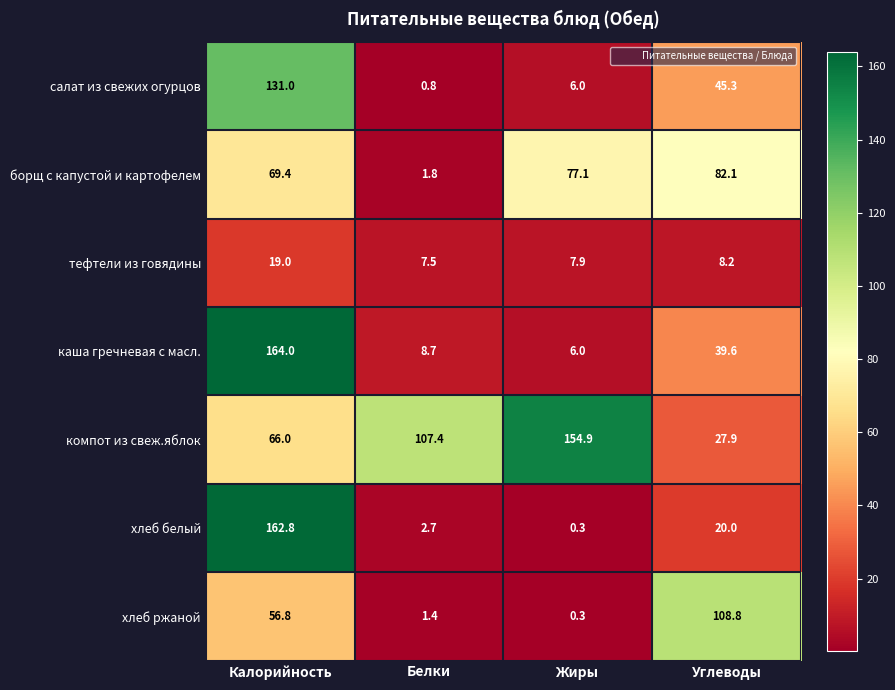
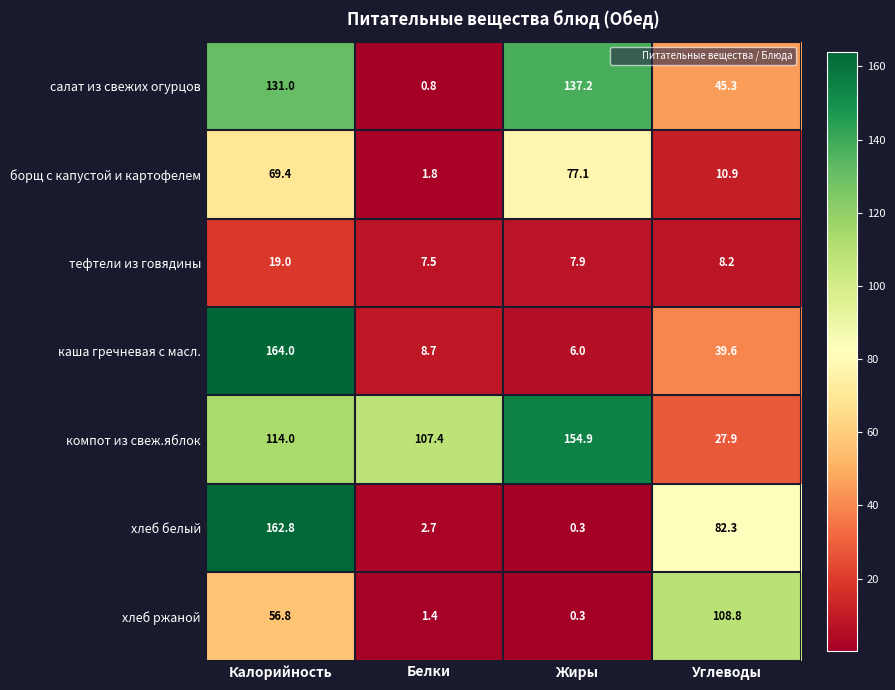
салат из свежих огурцов, Жиры: 6.0 -> 137.2
борщ с капустой и картофелем, Углеводы: 82.1 -> 10.9
компот из свеж.яблок, Калорийность: 66.0 -> 114.0
хлеб белый, Углеводы: 20.0 -> 82.3
